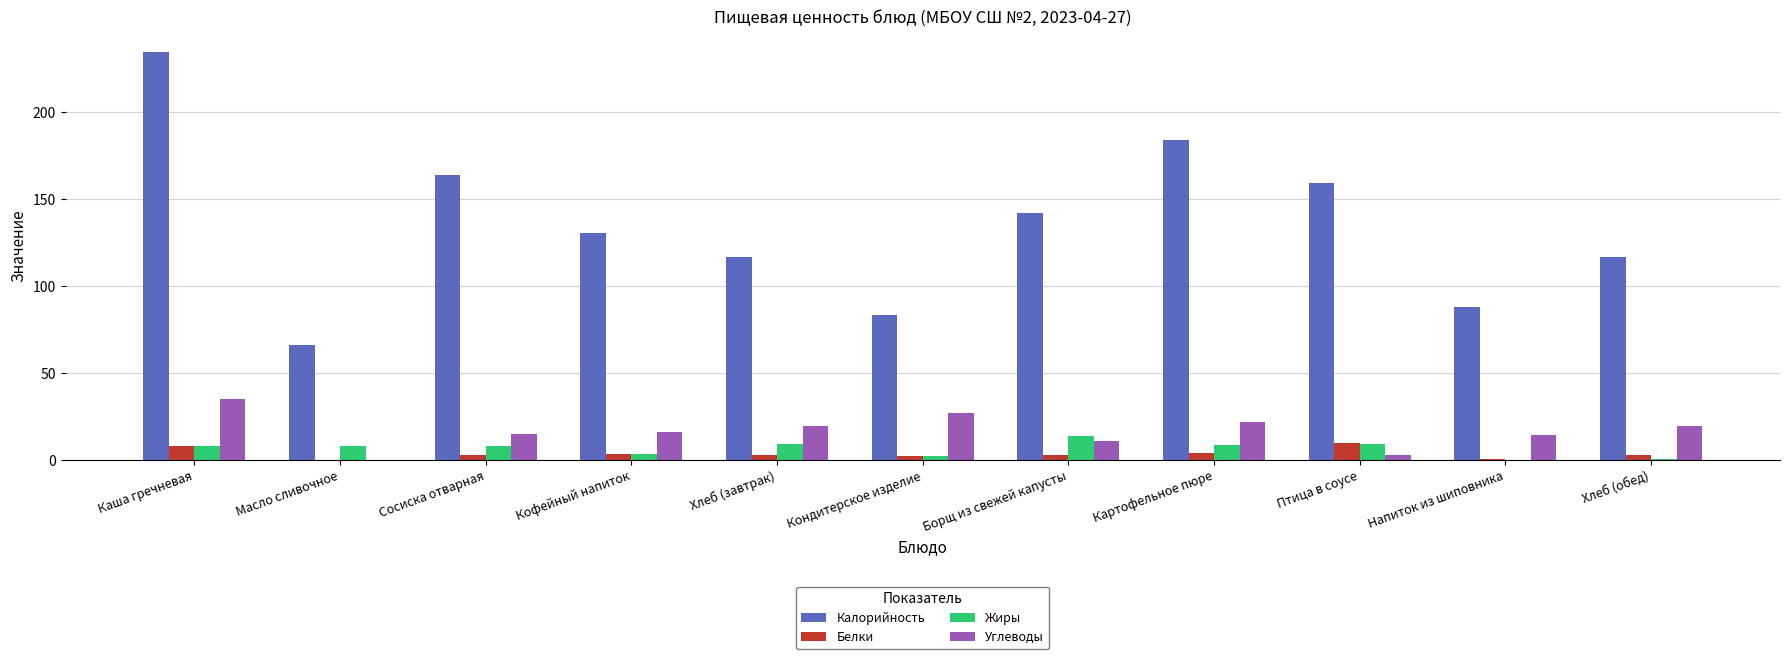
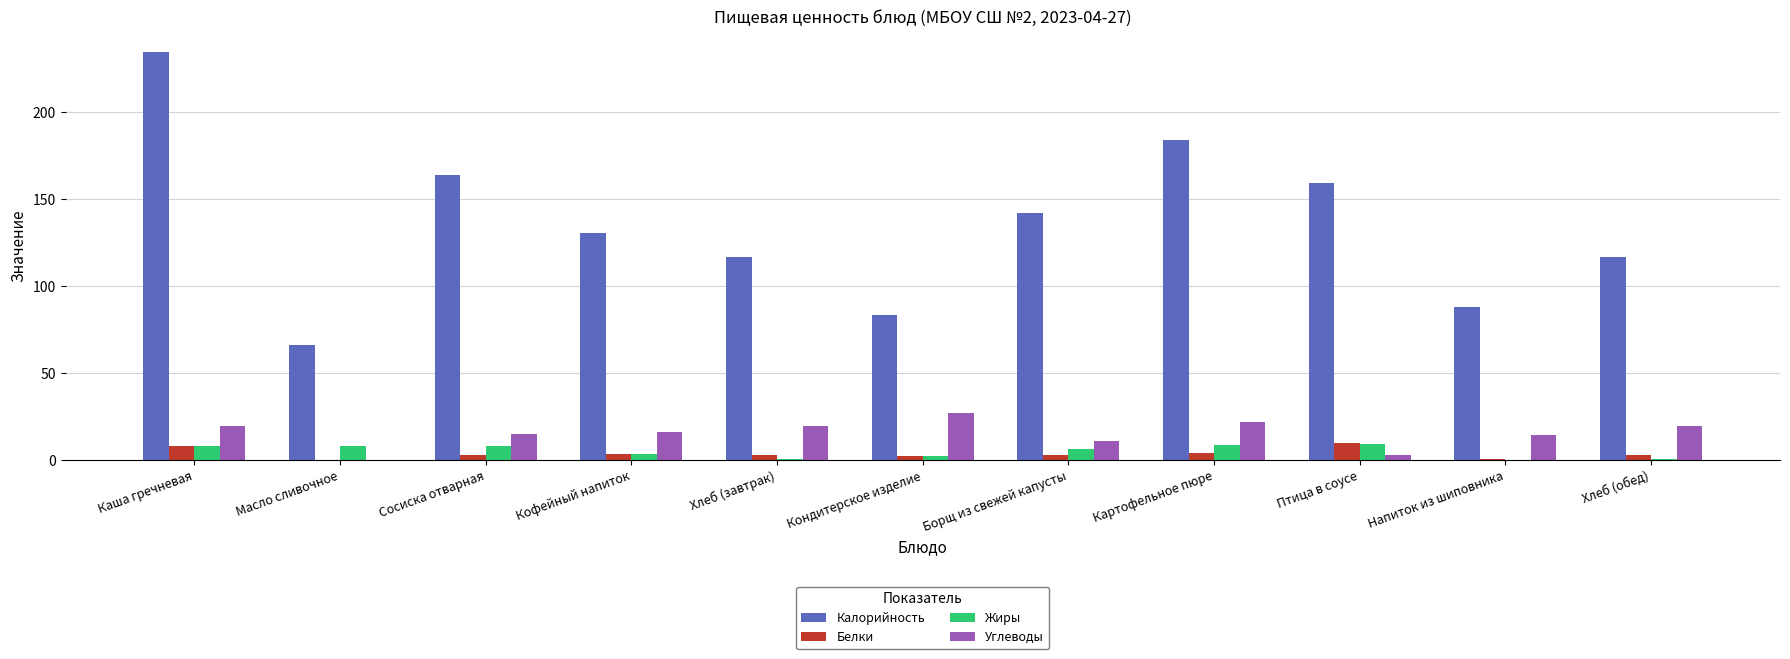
Углеводы, Каша гречневая: 35 -> 20
Жиры, Хлеб (завтрак): 9 -> 0
Жиры, Борщ из свежей капусты: 14 -> 7
